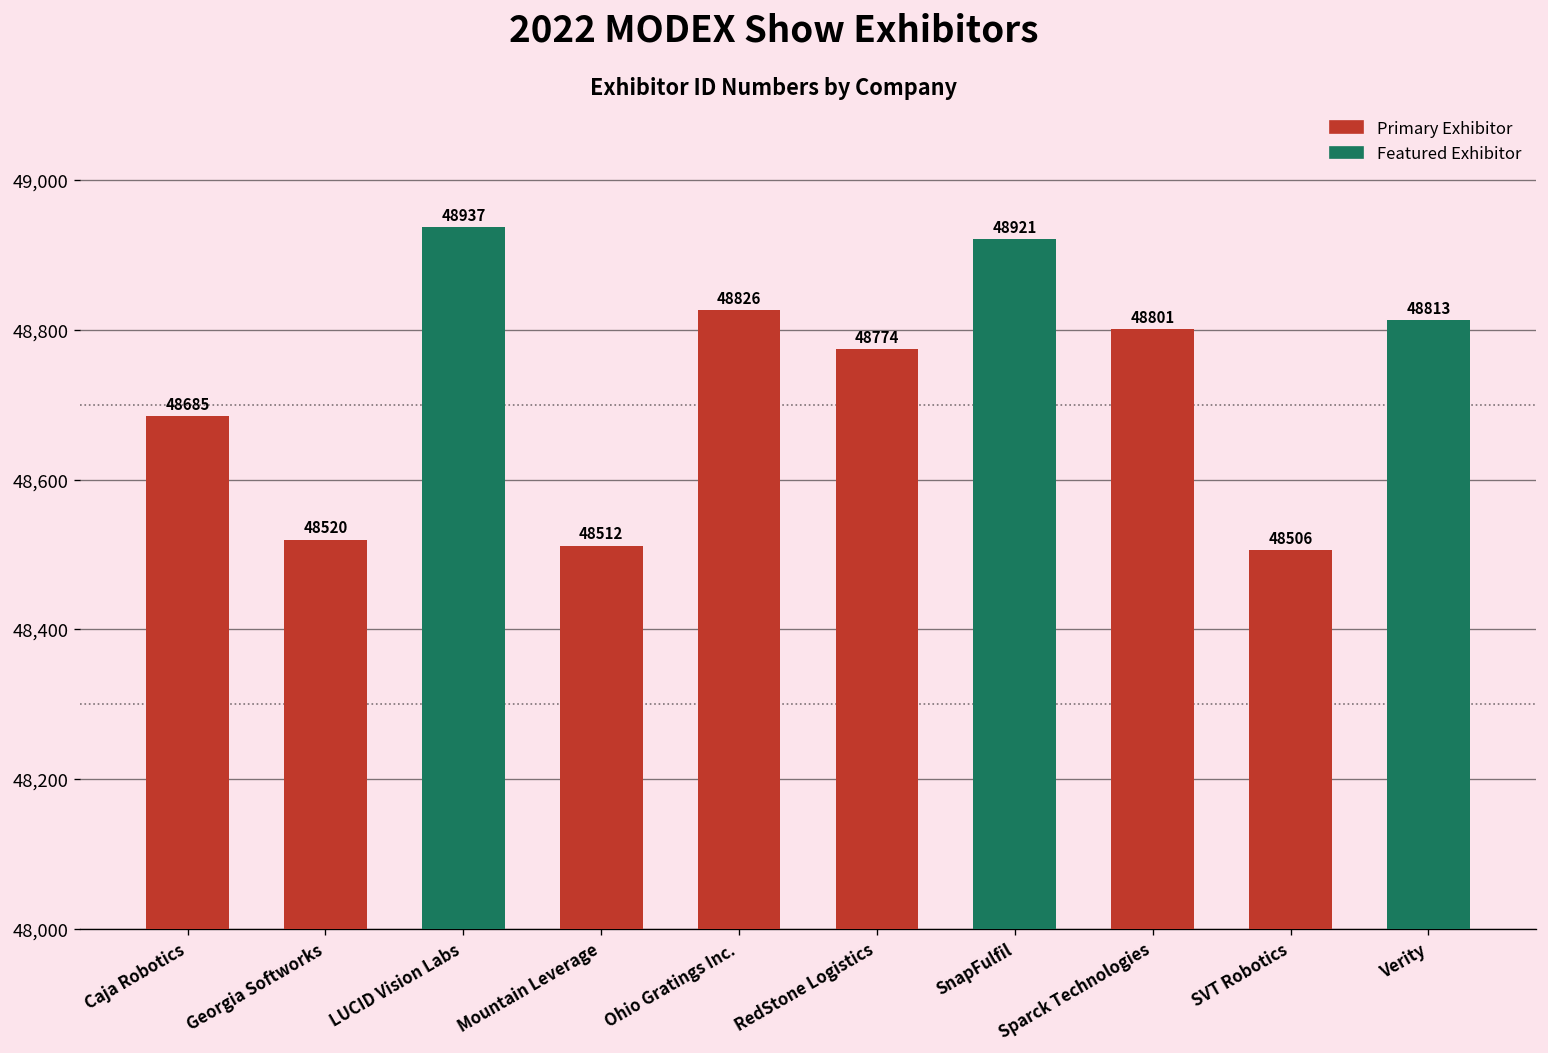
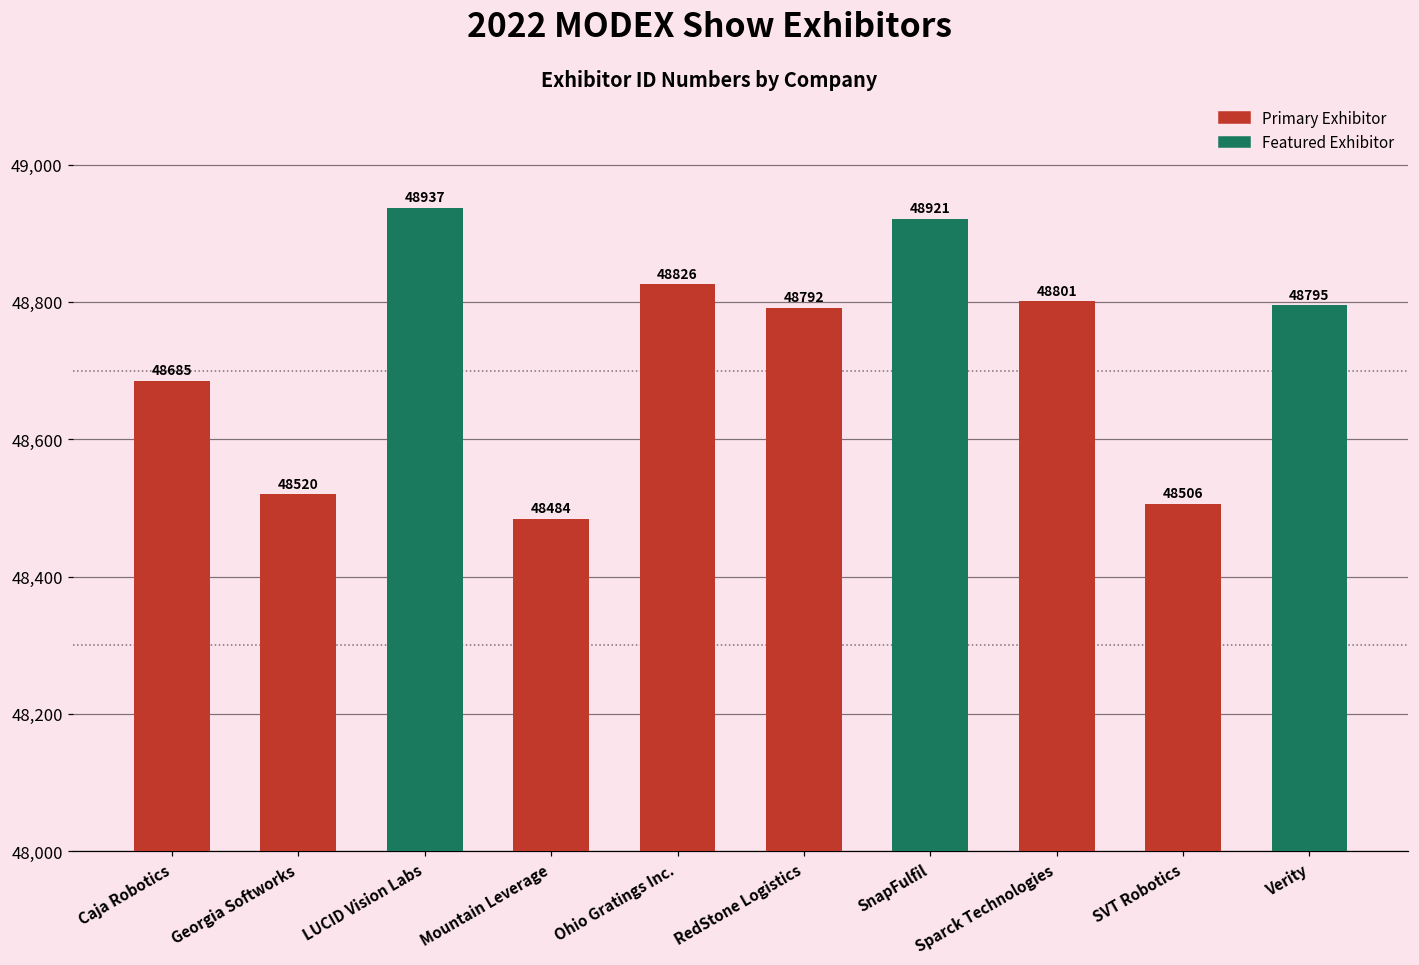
Mountain Leverage: 48512 -> 48484
RedStone Logistics: 48774 -> 48792
Verity: 48813 -> 48795
